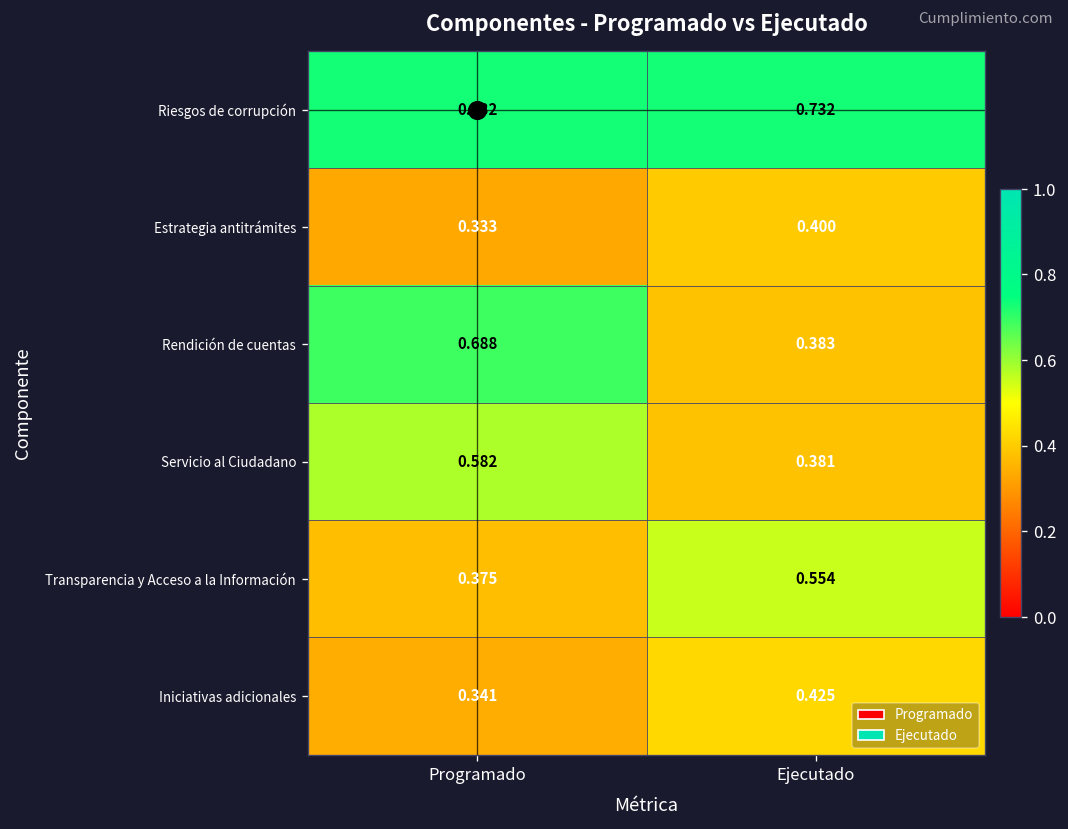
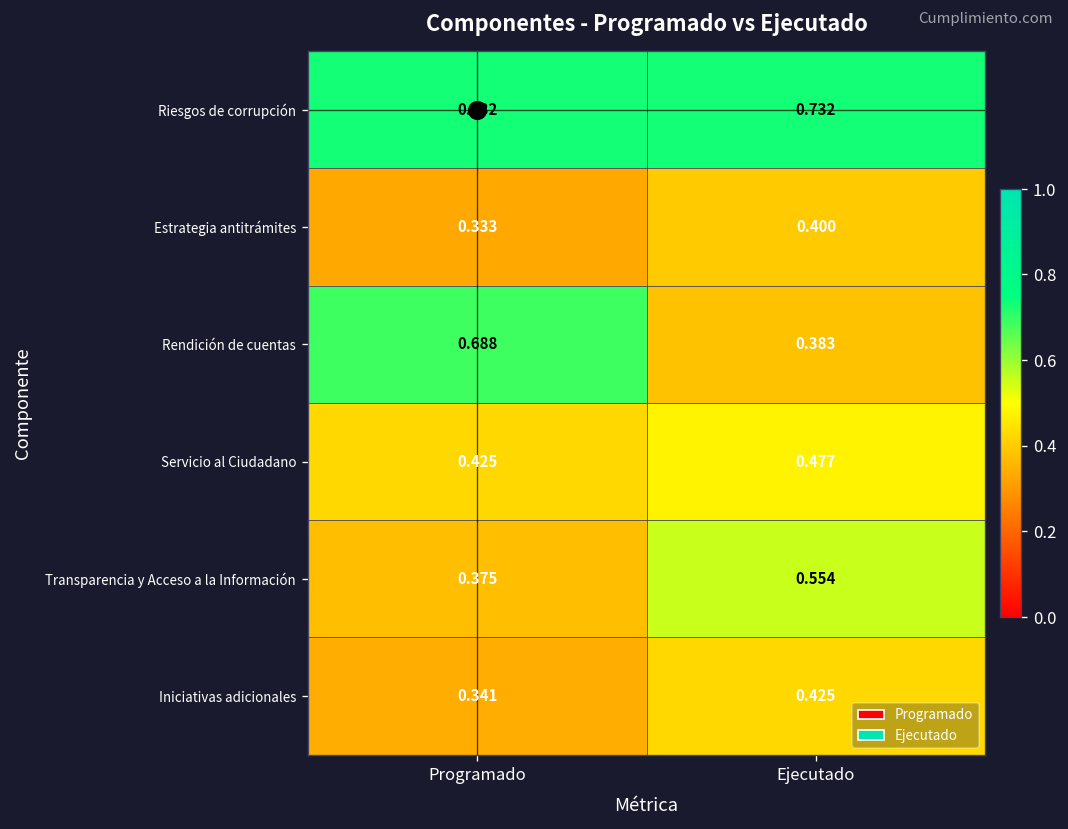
Servicio al Ciudadano, Programado: 0.582 -> 0.425
Servicio al Ciudadano, Ejecutado: 0.381 -> 0.477
